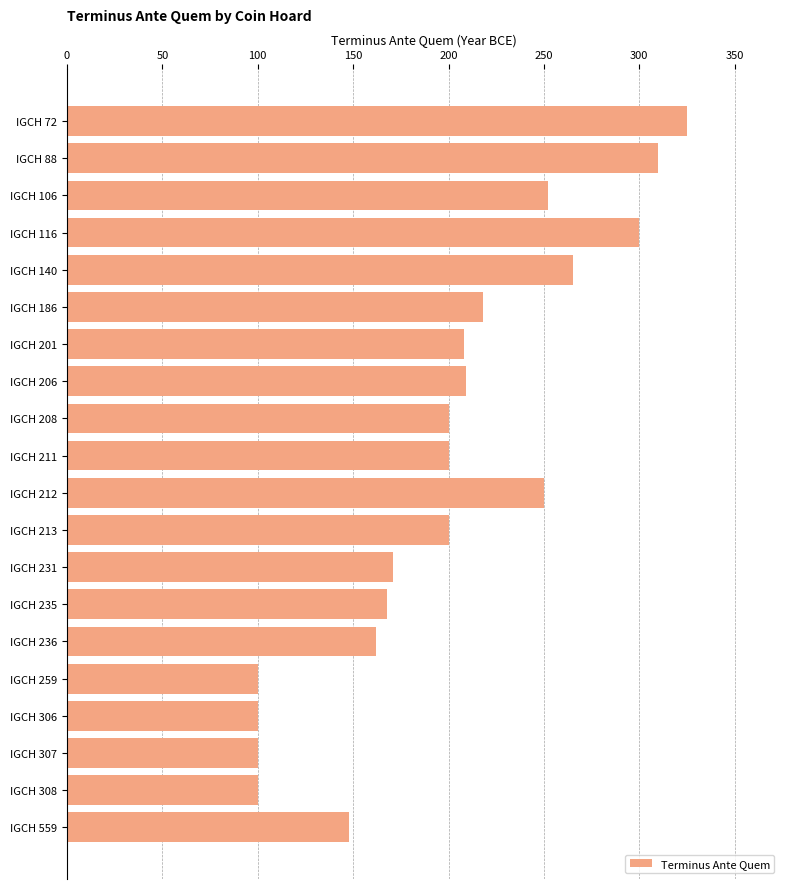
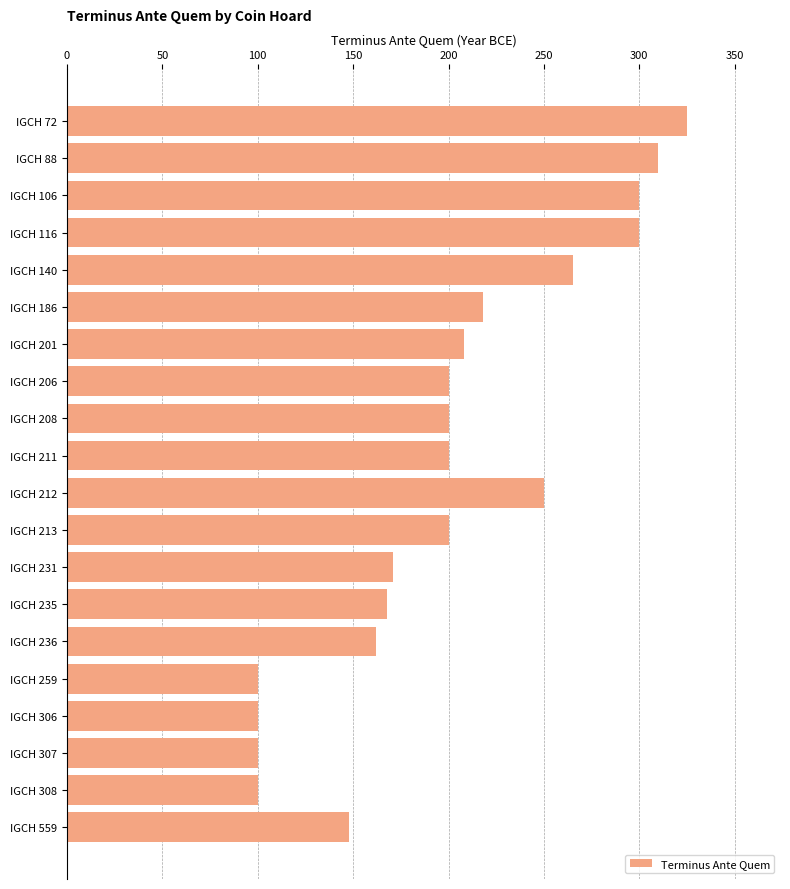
IGCH 106: 252 -> 300
IGCH 206: 209 -> 200
